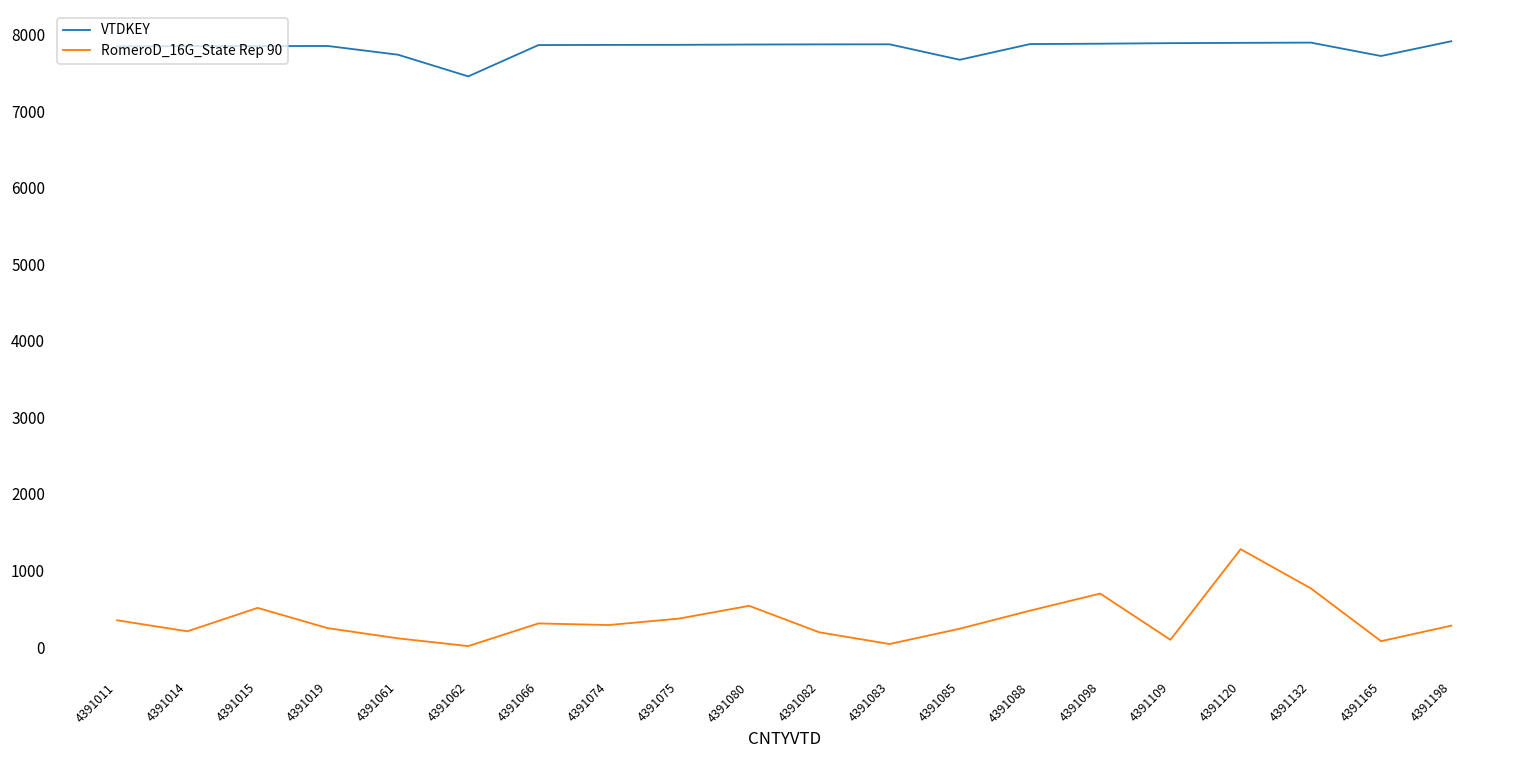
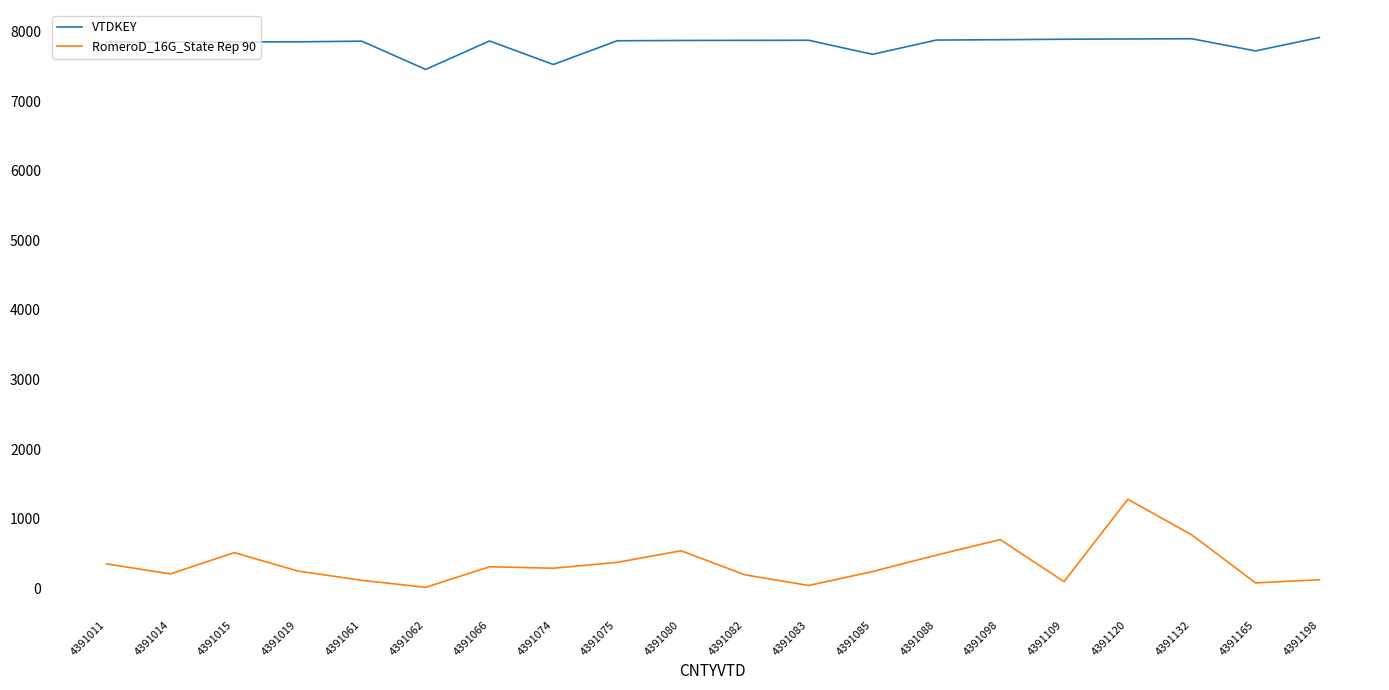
VTDKEY, 4391061: 7700 -> 7900
VTDKEY, 4391074: 7900 -> 7500
RomeroD_16G_State Rep 90, 4391198: 300 -> 100
